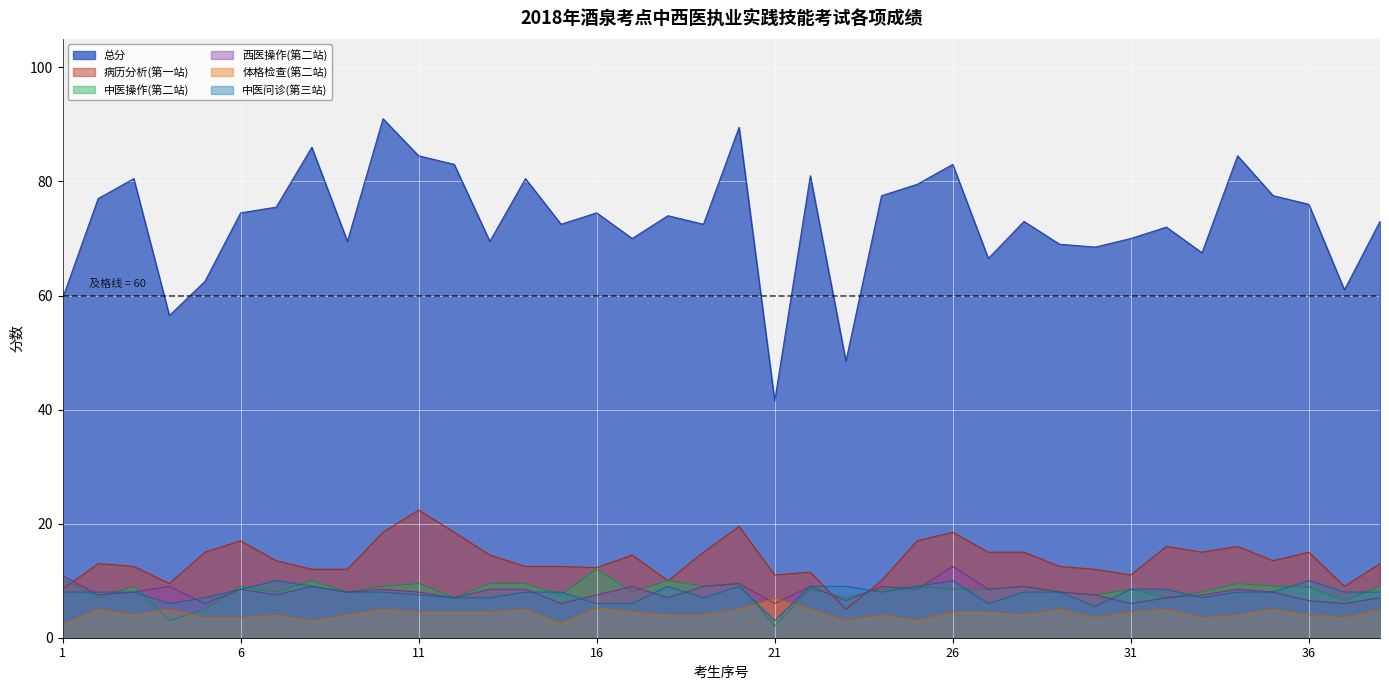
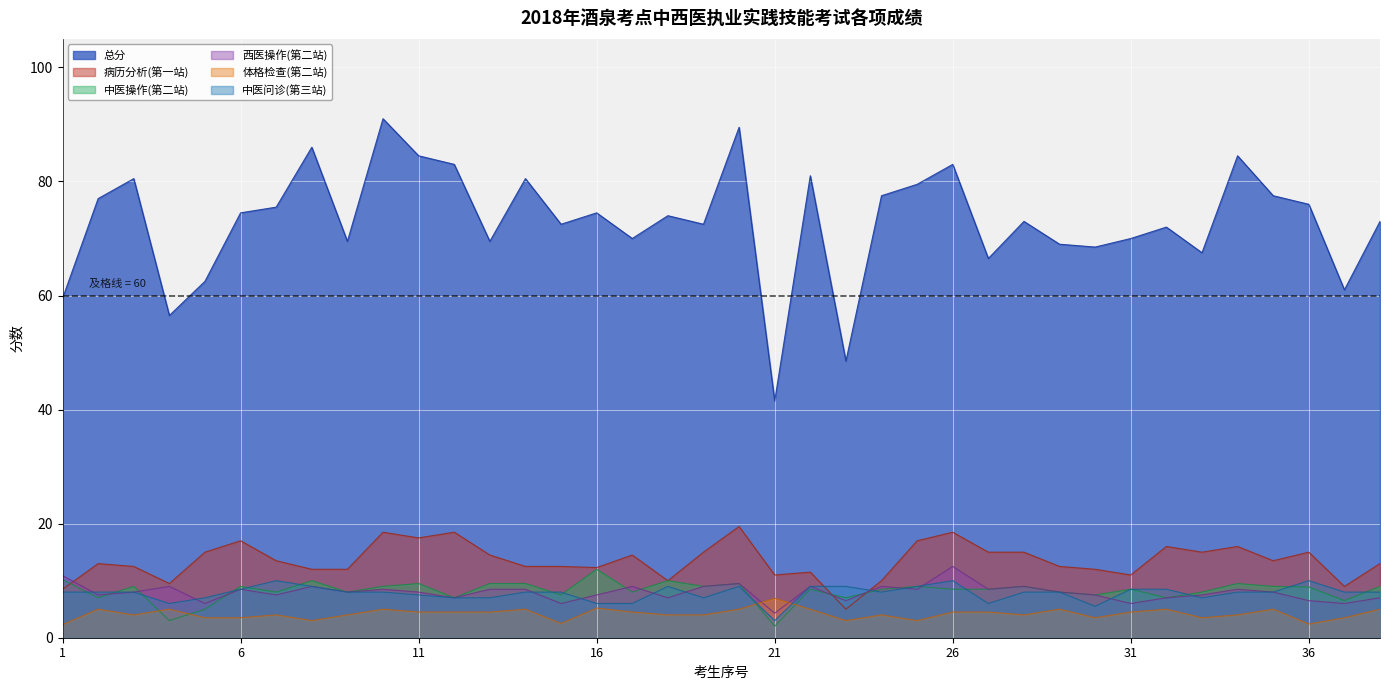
病历分析(第一站), 11: 22 -> 18
西医操作(第二站), 21: 6 -> 4
体格检查(第二站), 36: 4 -> 2
